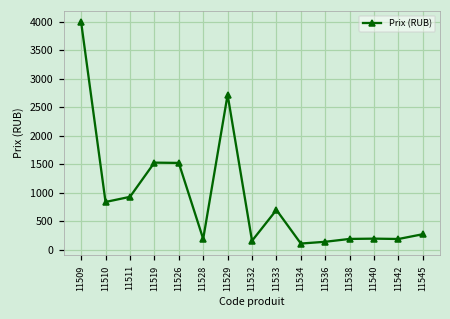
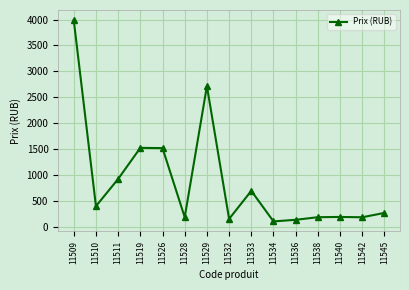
11510: 800 -> 400
